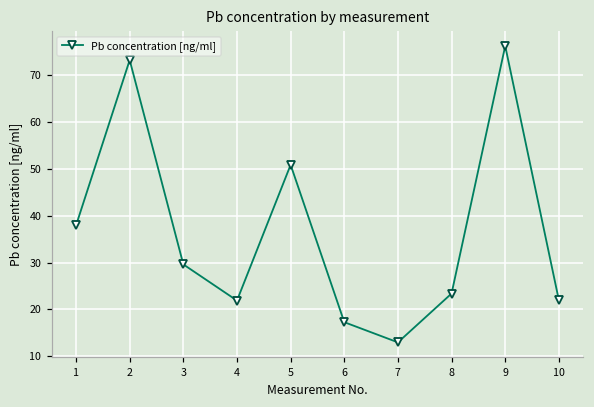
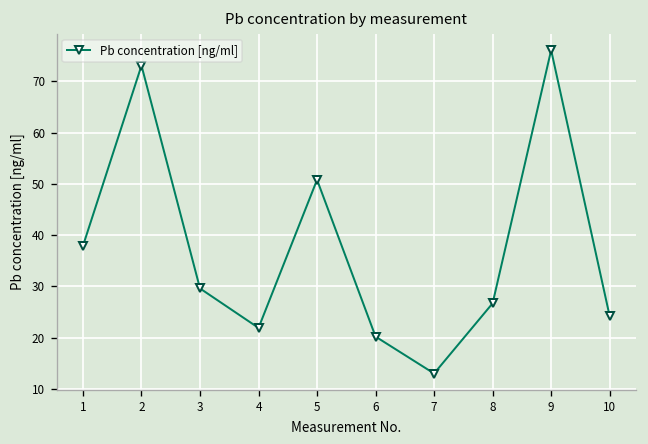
6: 17 -> 20
8: 23 -> 27
10: 22 -> 24
